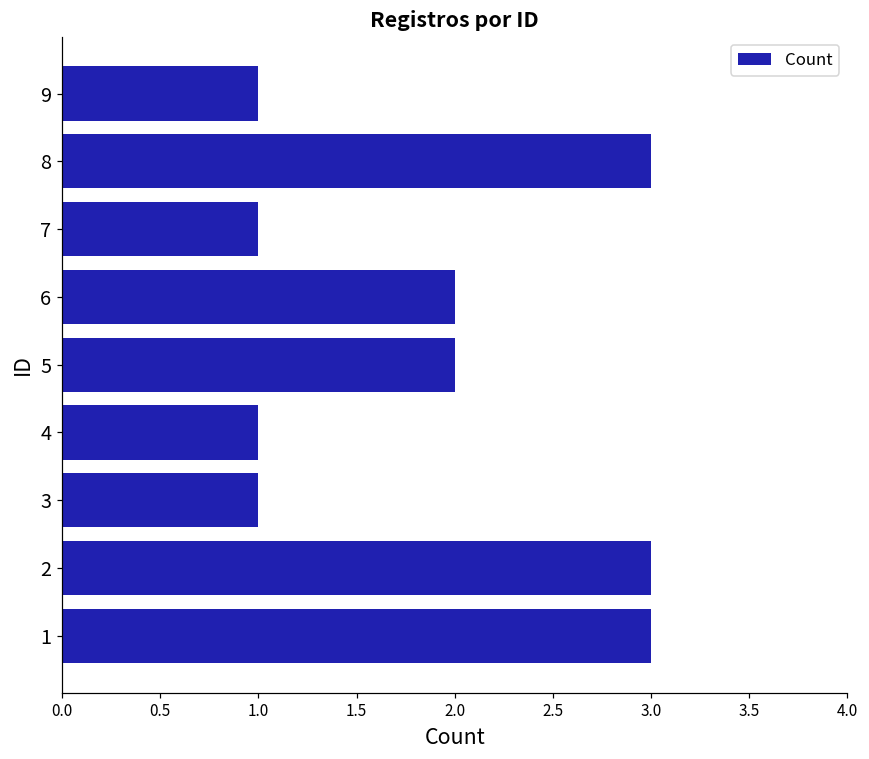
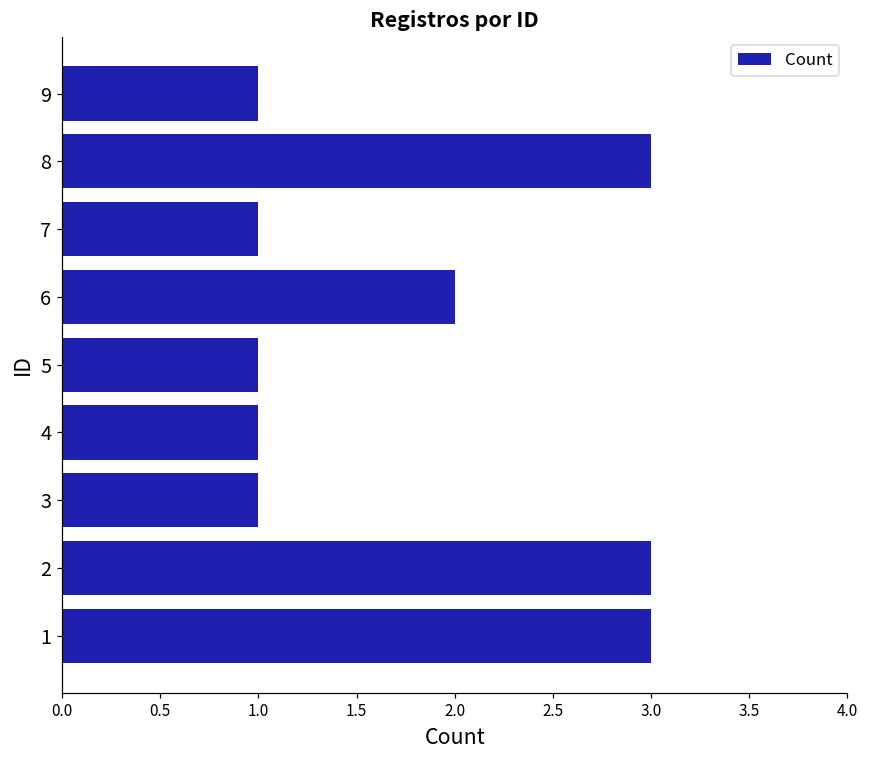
5: 2 -> 1
